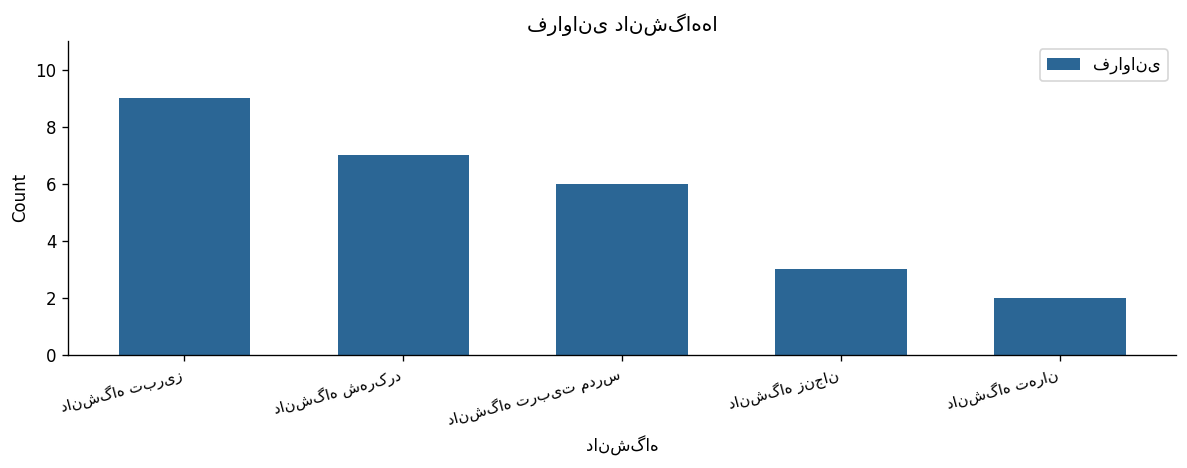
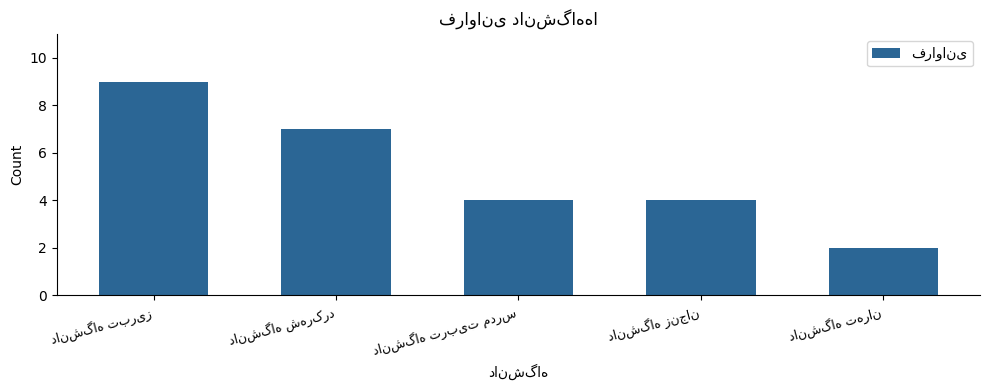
دانشگاه تربیت مدرس: 6 -> 4
دانشگاه زنجان: 3 -> 4
